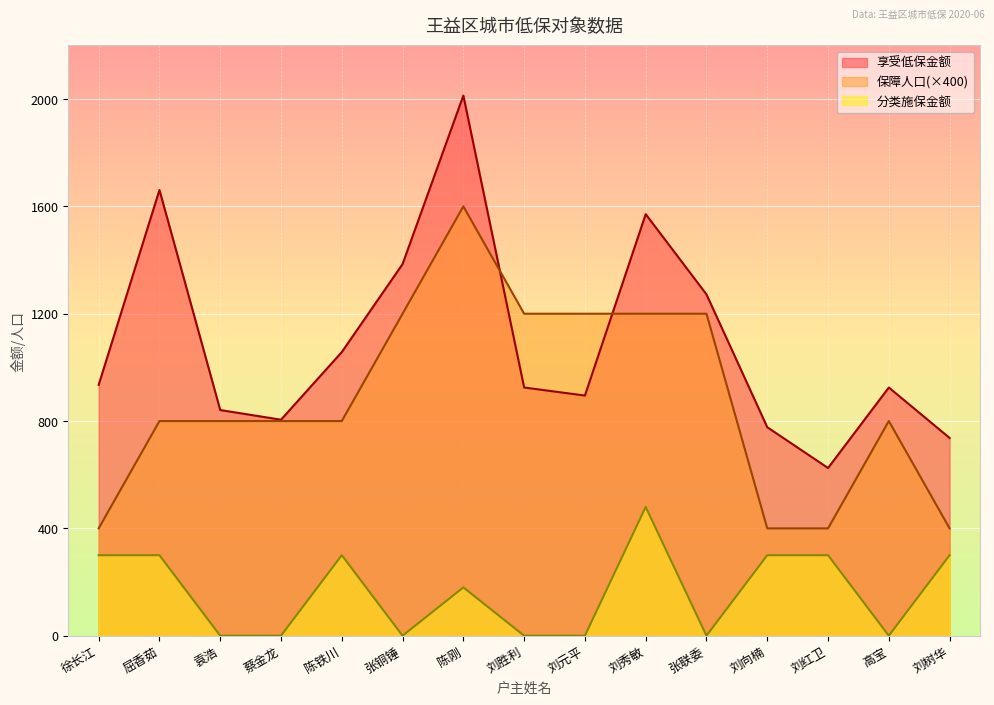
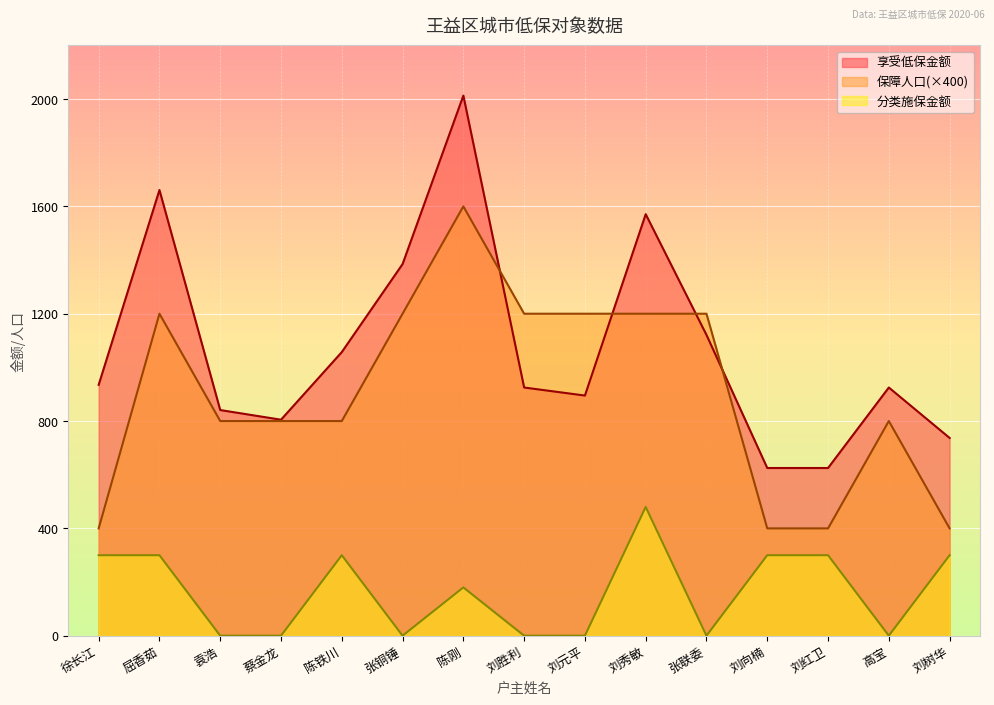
保障人口(×400), 屈香茹: 800 -> 1200
享受低保金额, 张联委: 1270 -> 1120
享受低保金额, 刘向楠: 780 -> 630
